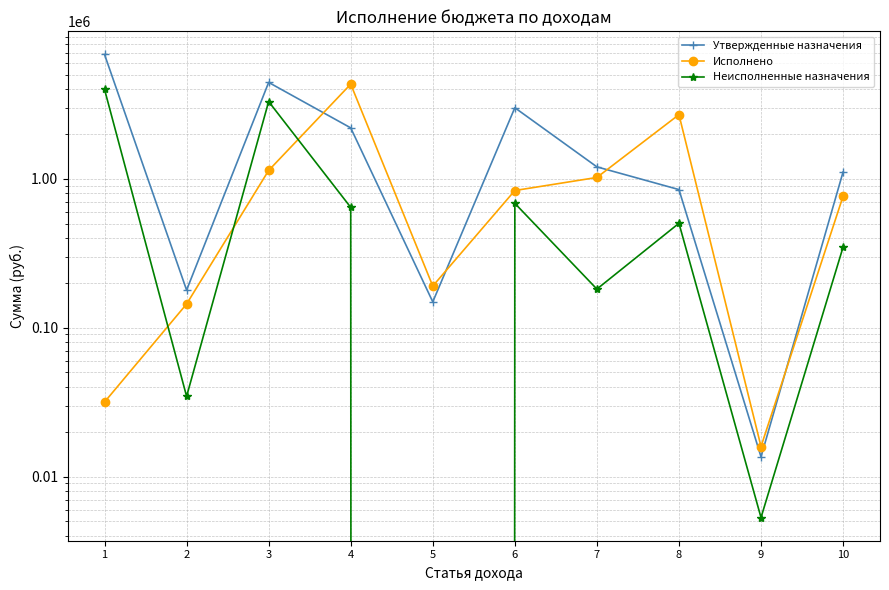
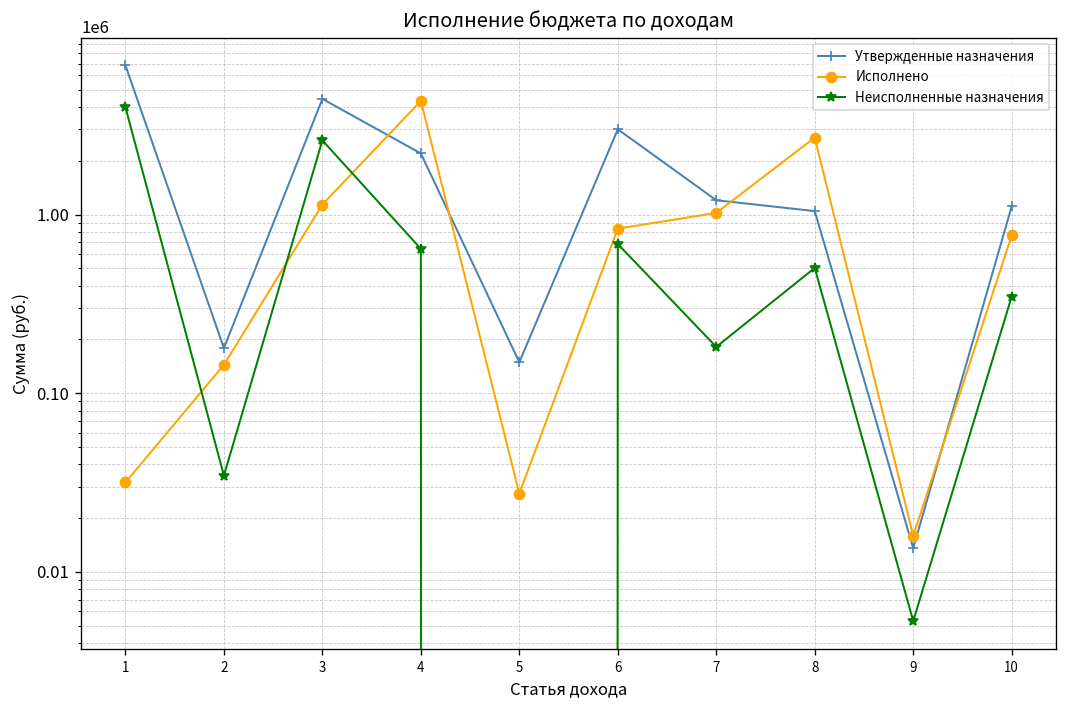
Неисполненные назначения, 3: 3300000 -> 2600000
Исполнено, 5: 190000 -> 27000
Утвержденные назначения, 8: 800000 -> 1000000
